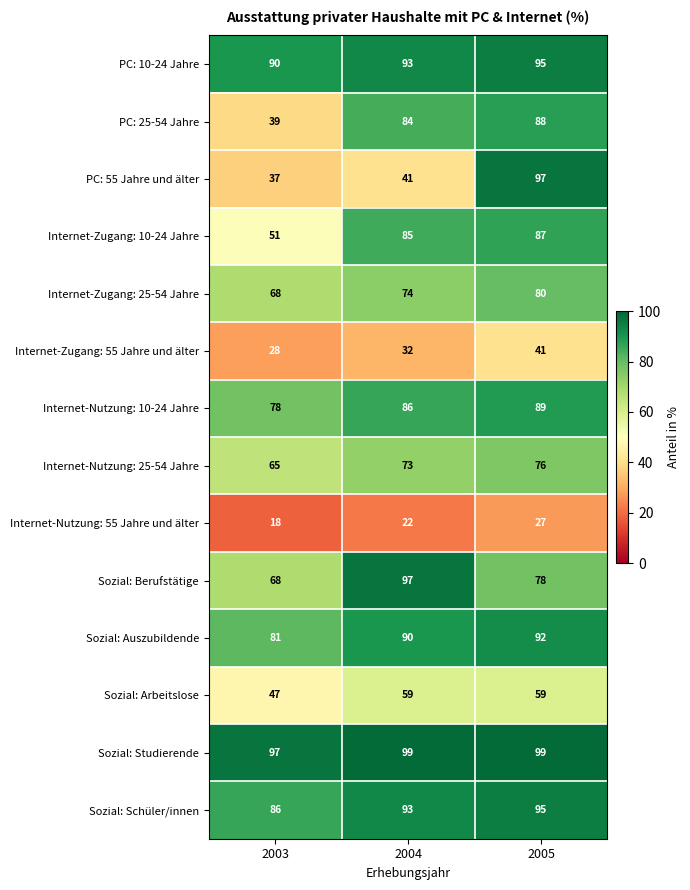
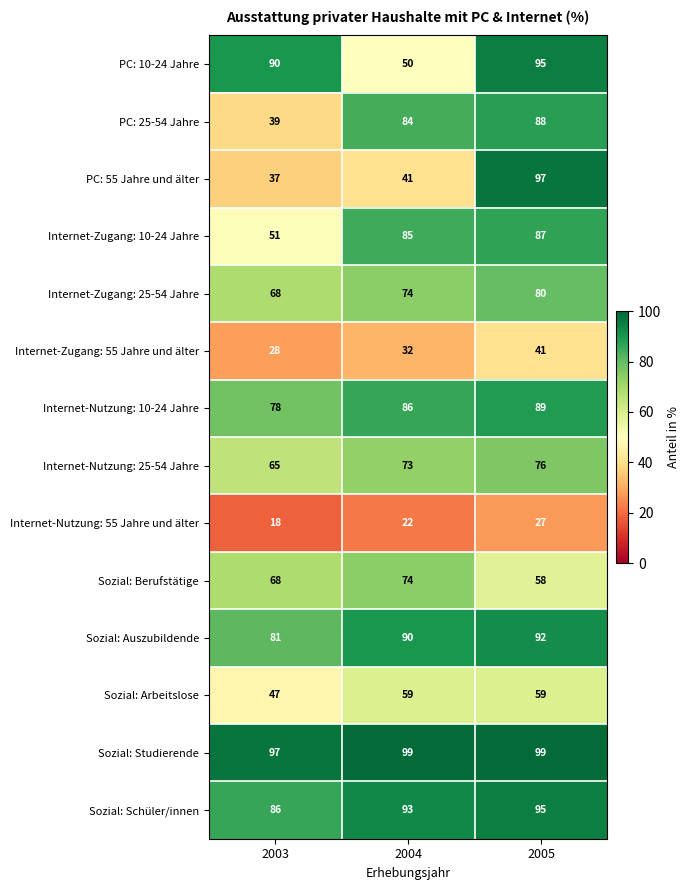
PC: 10-24 Jahre, 2004: 93 -> 50
Sozial: Berufstätige, 2004: 97 -> 74
Sozial: Berufstätige, 2005: 78 -> 58
